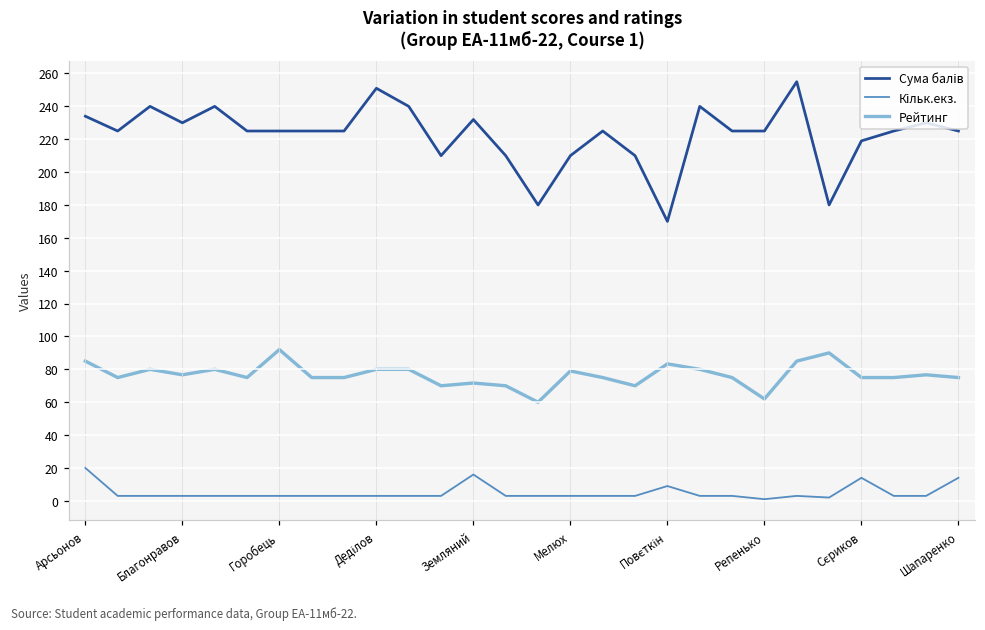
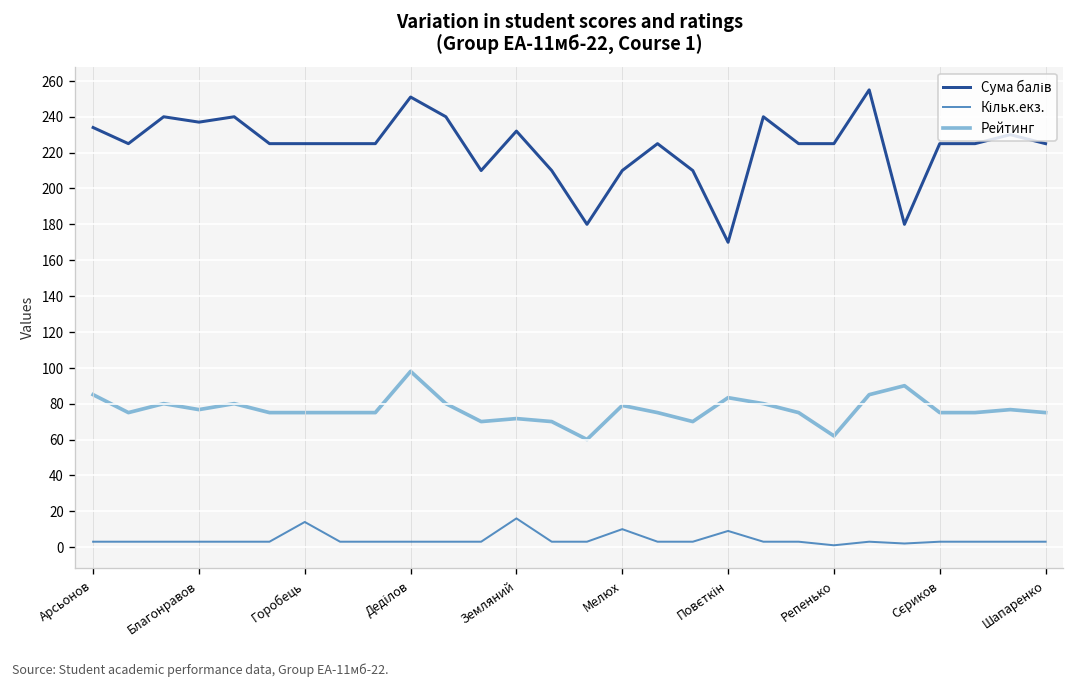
Кільк.екз., Арсьонов: 20 -> 3
Сума балів, Благонравов: 230 -> 237
Кільк.екз., Горобець: 3 -> 14
Рейтинг, Горобець: 92 -> 75
Рейтинг, Деділов: 80 -> 98
Кільк.екз., Мелюх: 3 -> 10
Сума балів, Сєриков: 219 -> 225
Кільк.екз., Сєриков: 14 -> 3
Кільк.екз., Шапаренко: 14 -> 3
